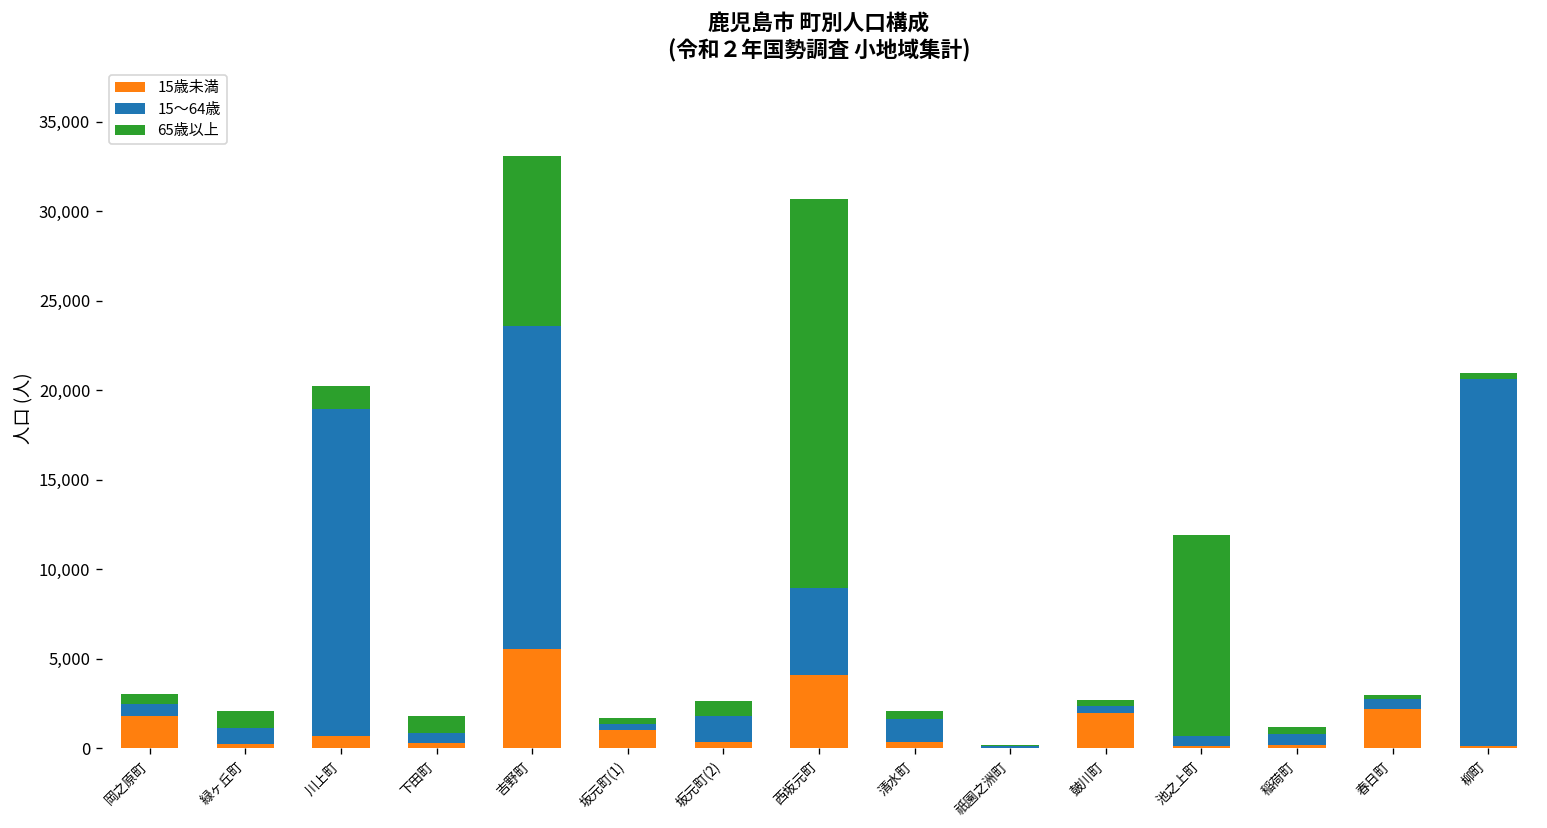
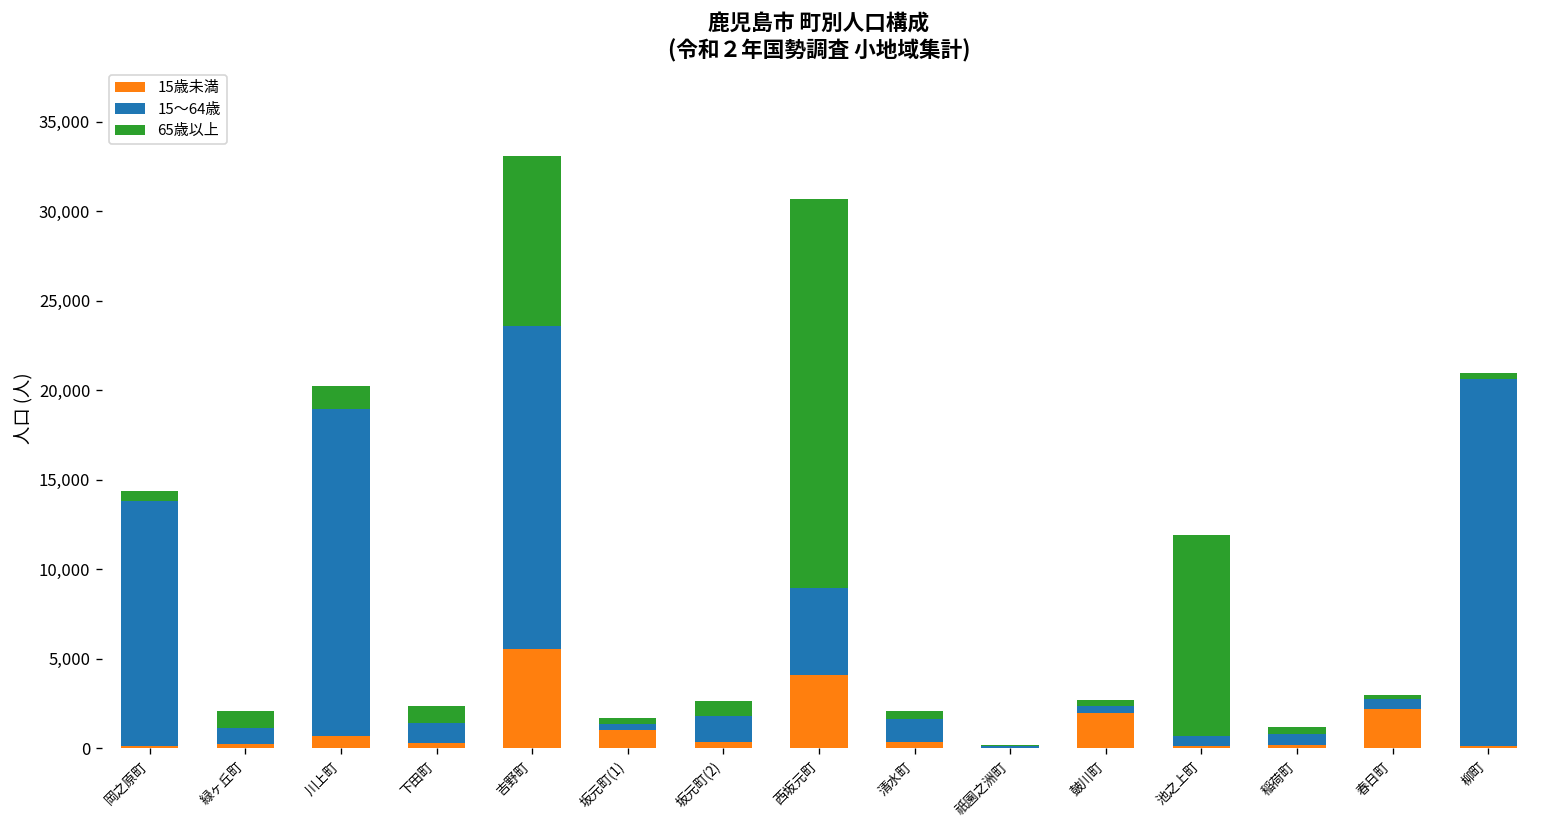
15歳未満, 岡之原町: 1,800 -> 100
15～64歳, 岡之原町: 700 -> 13,700
15～64歳, 下田町: 600 -> 1,100
